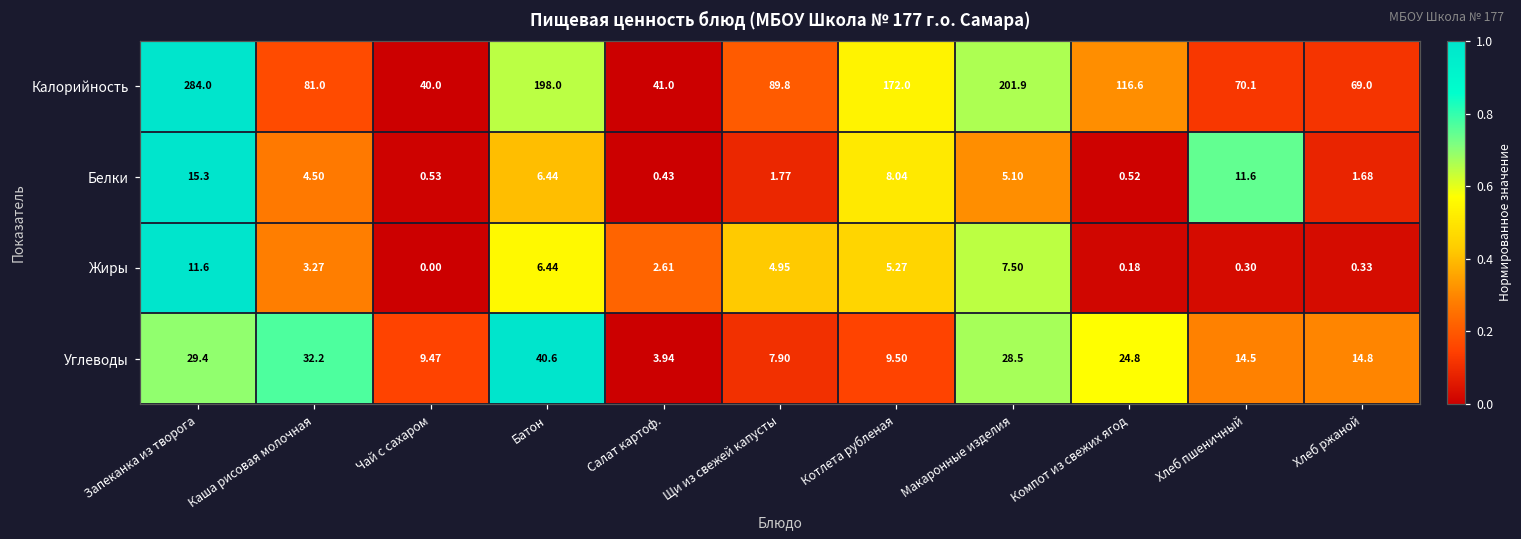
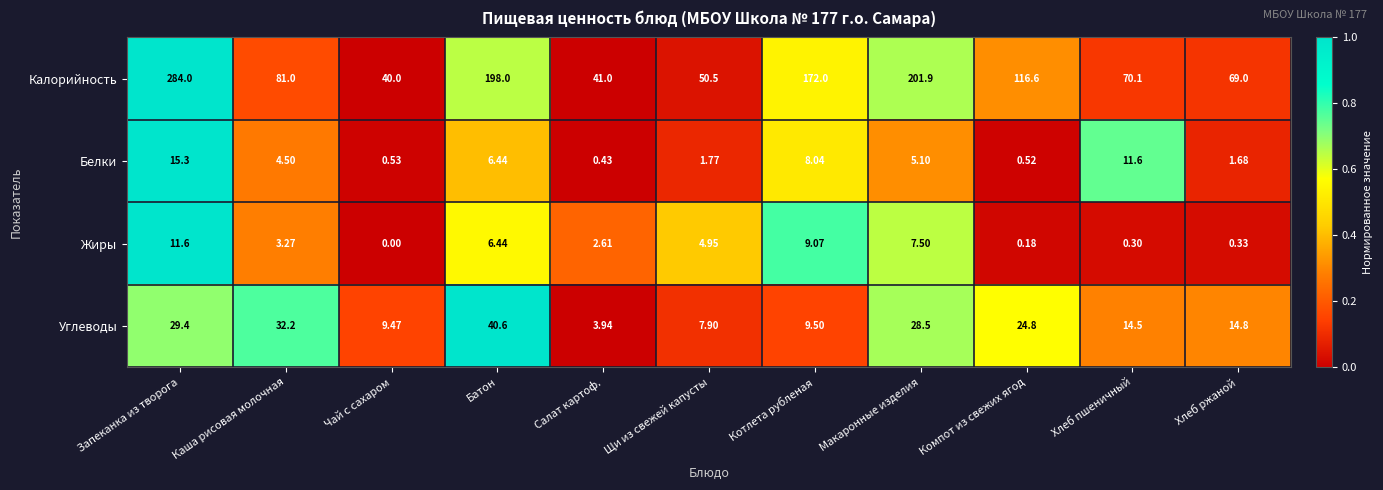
Калорийность, Щи из свежей капусты: 89.8 -> 50.5
Жиры, Котлета рубленая: 5.27 -> 9.07
